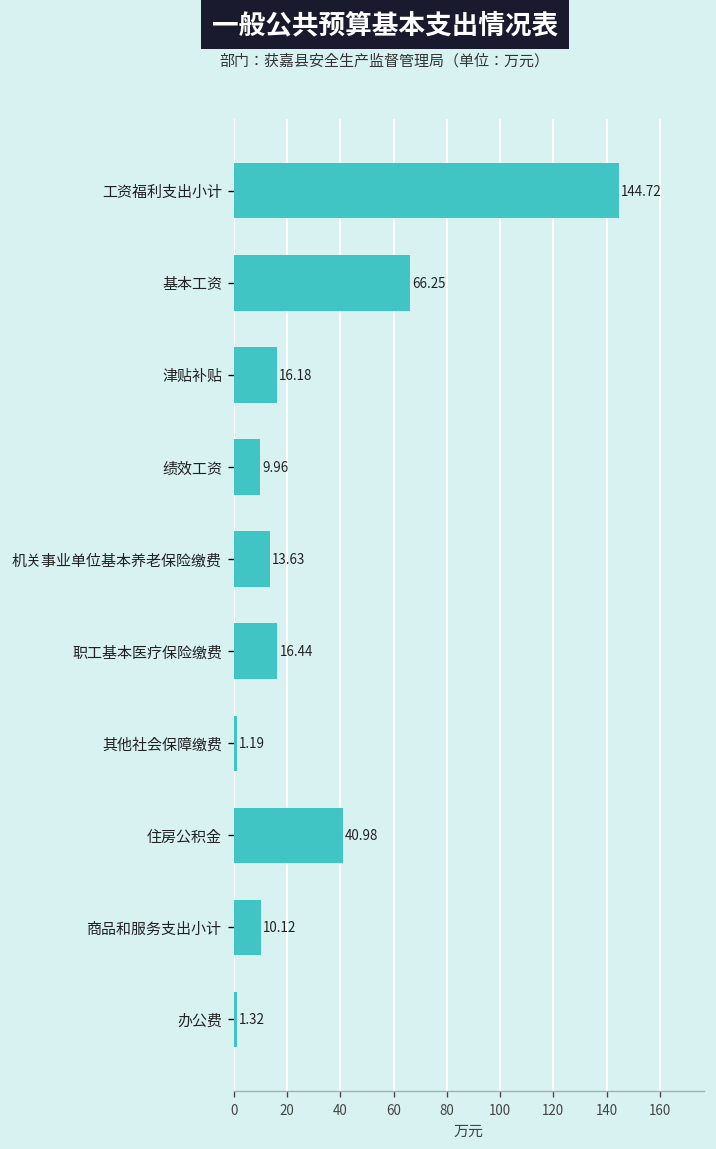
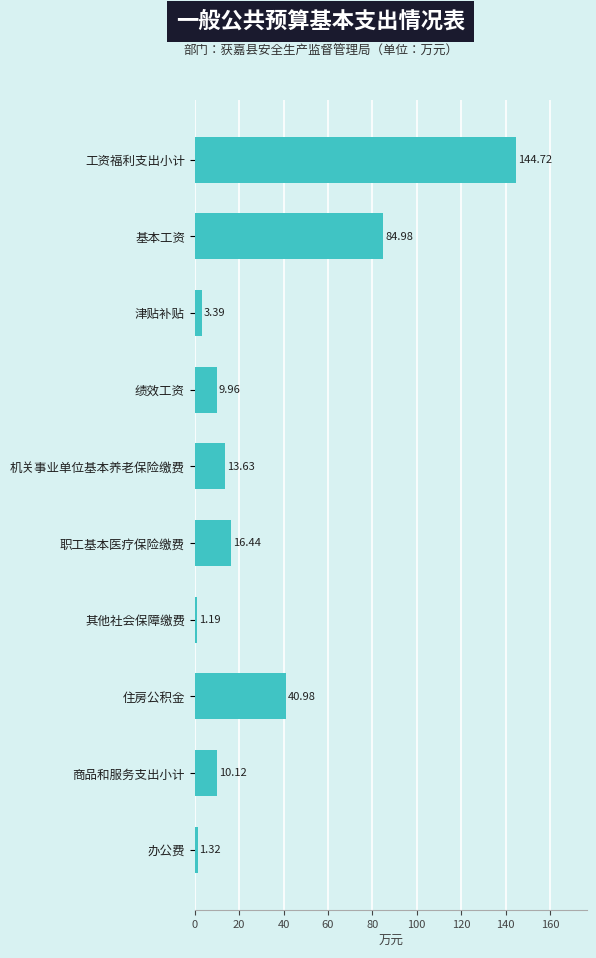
基本工资: 66.25 -> 84.98
津贴补贴: 16.18 -> 3.39
